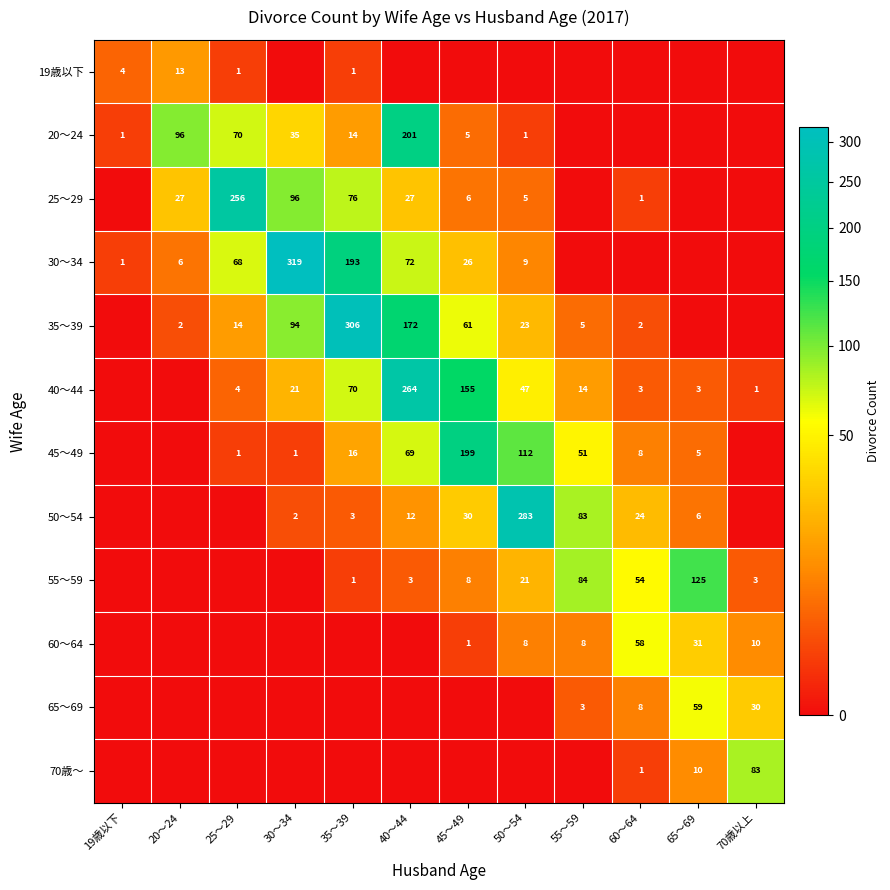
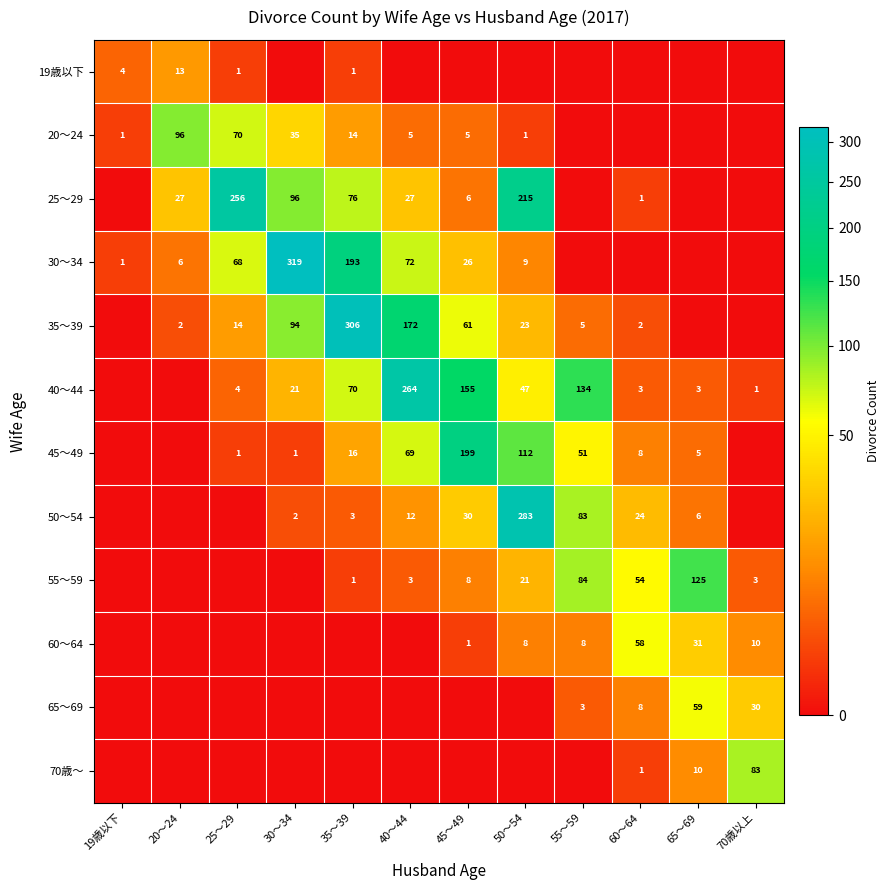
20～24, 40～44: 201 -> 5
25～29, 50～54: 5 -> 215
40～44, 55～59: 14 -> 134
